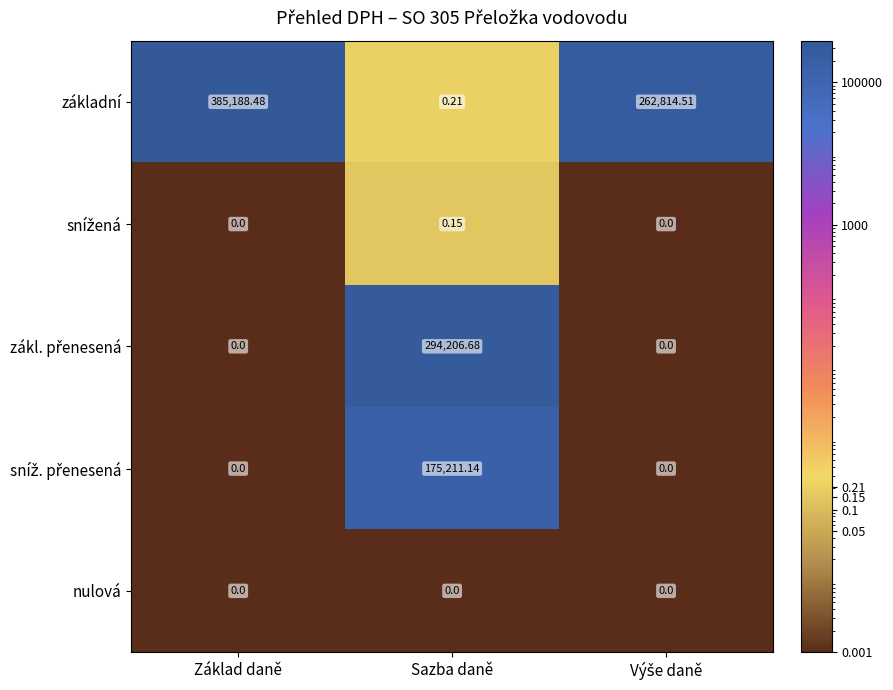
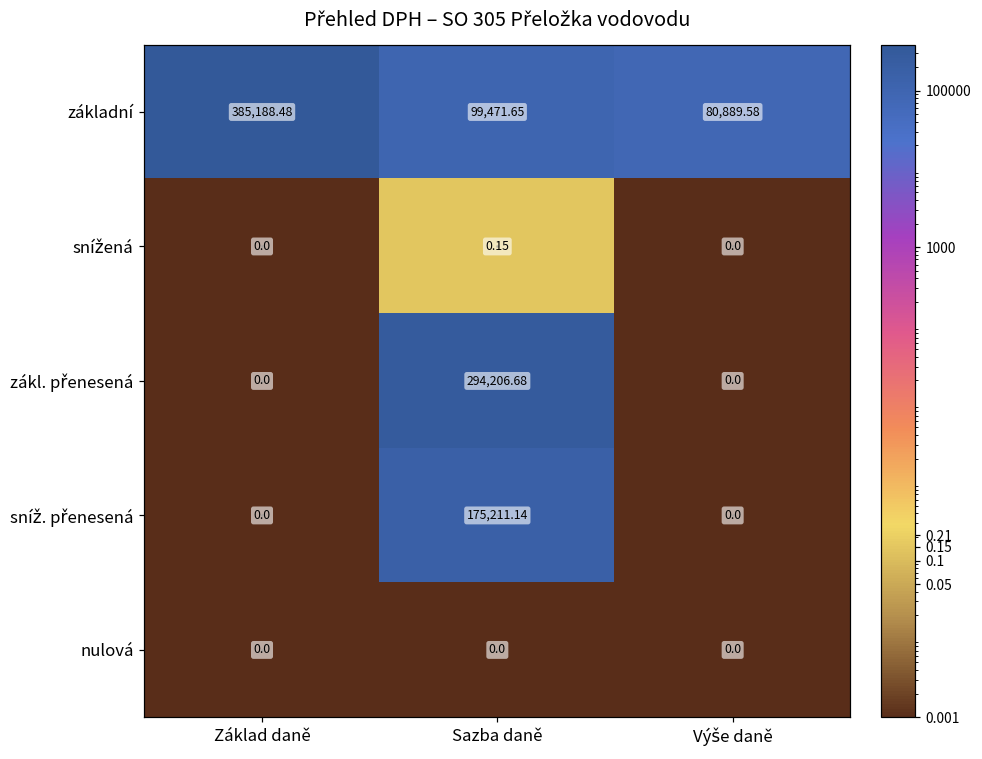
základní, Sazba daně: 0.21 -> 99,471.65
základní, Výše daně: 262,814.51 -> 80,889.58
